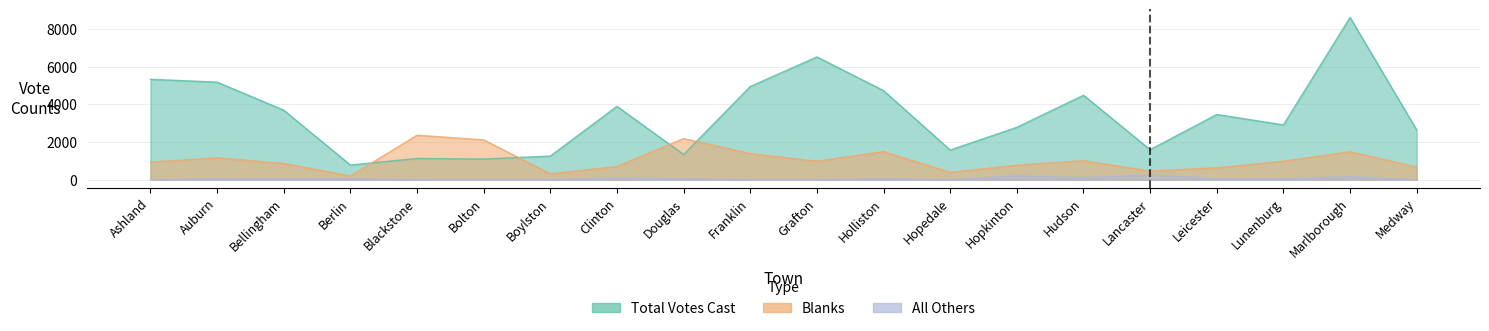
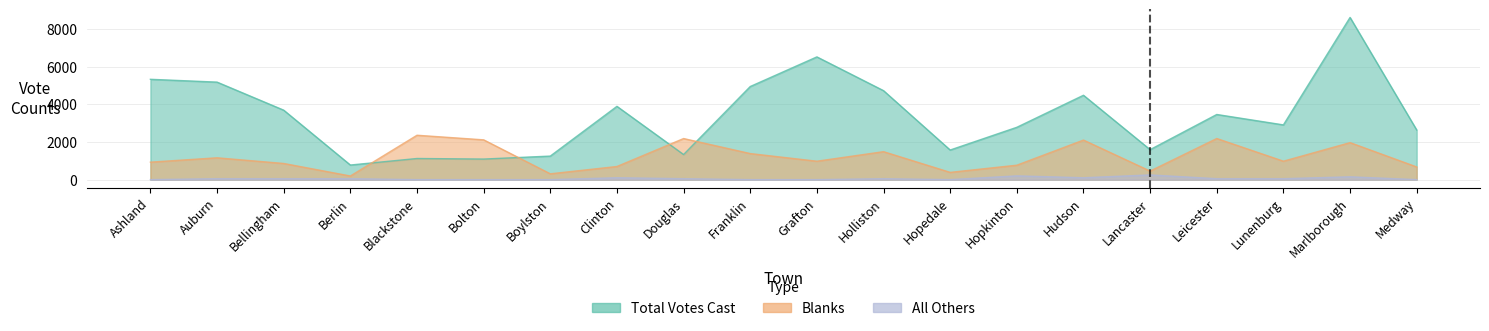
Blanks, Hudson: 1000 -> 2100
Blanks, Leicester: 600 -> 2200
Blanks, Marlborough: 1500 -> 2000
